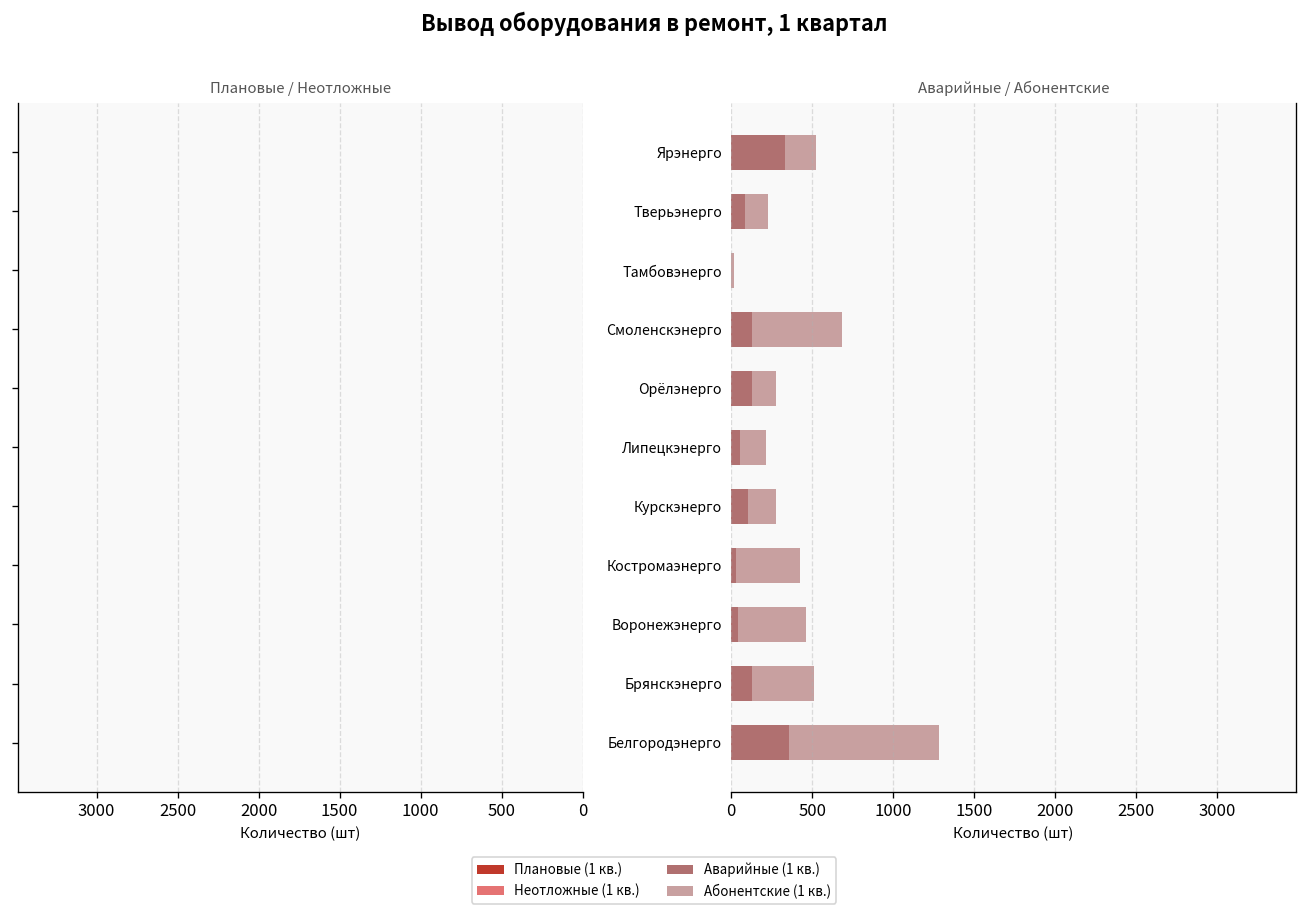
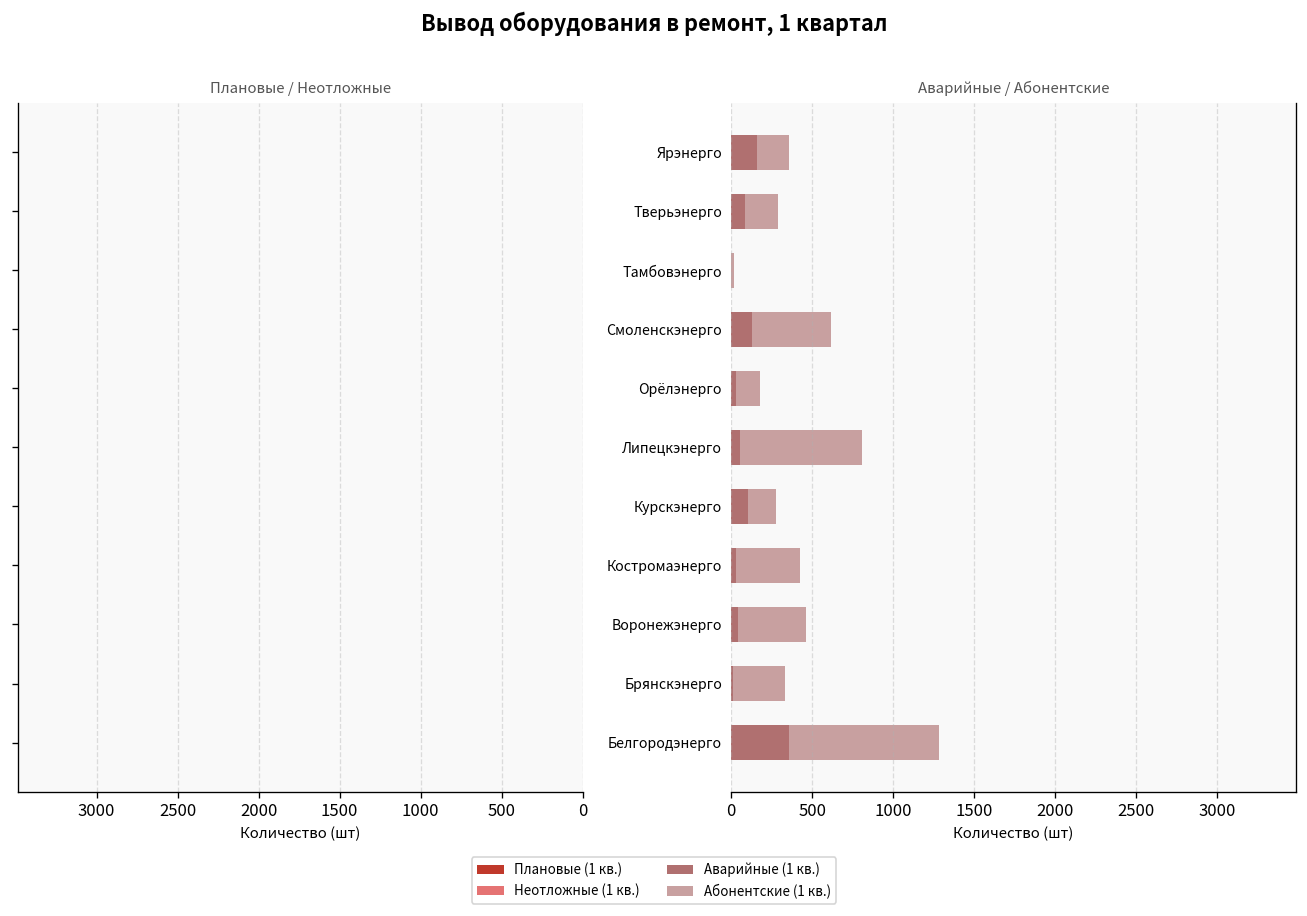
Аварийные / Абонентские, Аварийные (1 кв.), Ярэнерго: 330 -> 160
Аварийные / Абонентские, Абонентские (1 кв.), Тверьэнерго: 140 -> 200
Аварийные / Абонентские, Абонентские (1 кв.), Смоленскэнерго: 550 -> 490
Аварийные / Абонентские, Аварийные (1 кв.), Орёлэнерго: 130 -> 30
Аварийные / Абонентские, Абонентские (1 кв.), Липецкэнерго: 160 -> 750
Аварийные / Абонентские, Аварийные (1 кв.), Брянскэнерго: 130 -> 10
Аварийные / Абонентские, Абонентские (1 кв.), Брянскэнерго: 380 -> 320
